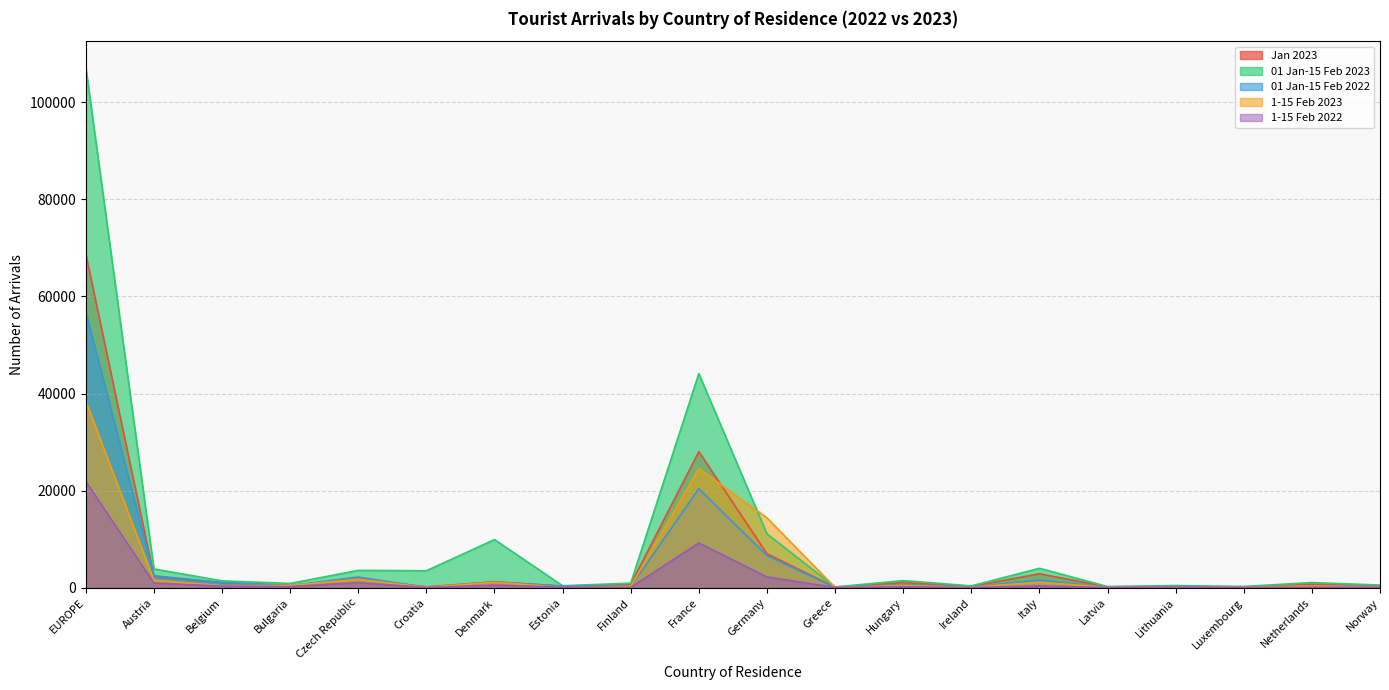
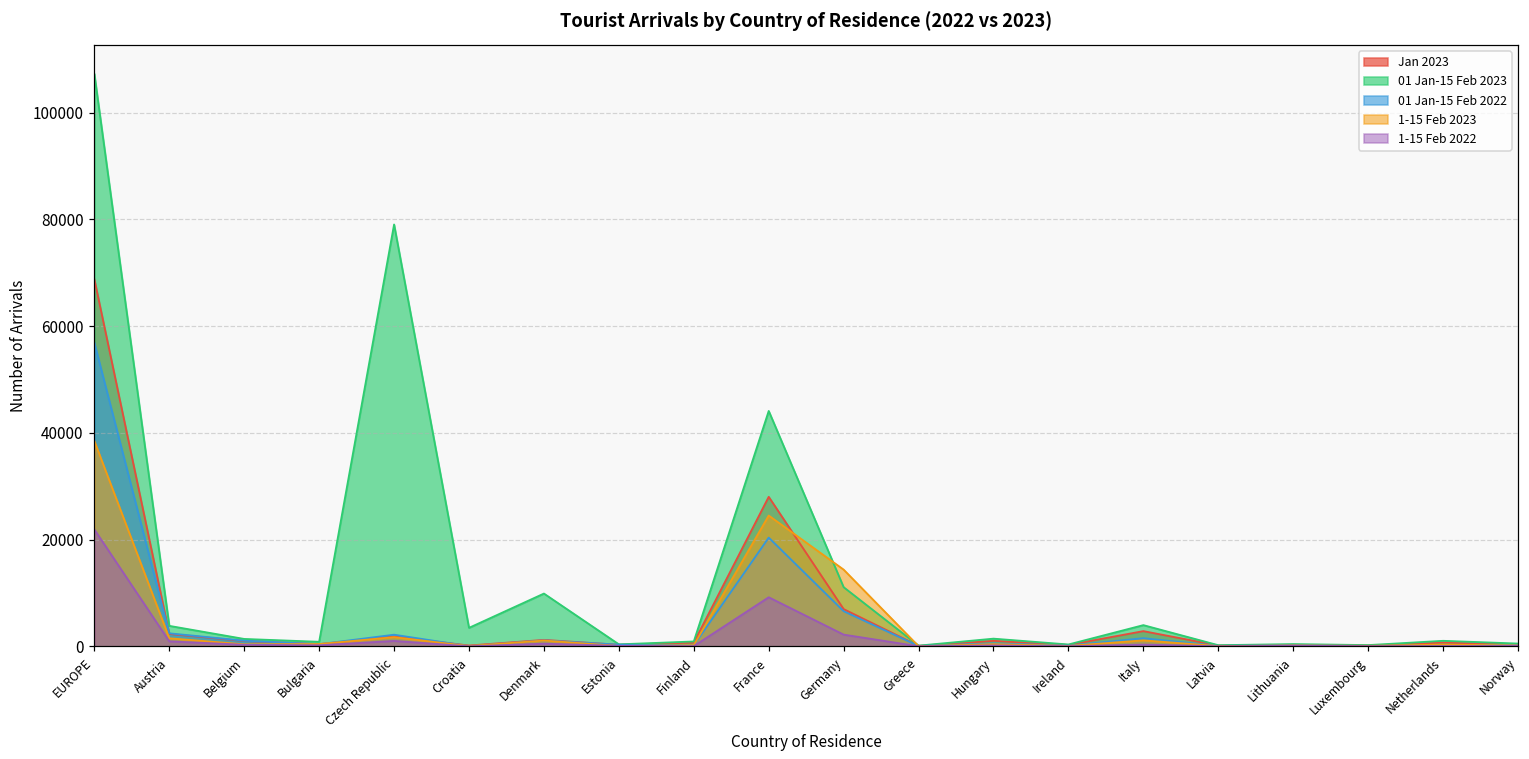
01 Jan-15 Feb 2023, Czech Republic: 4000 -> 79000
